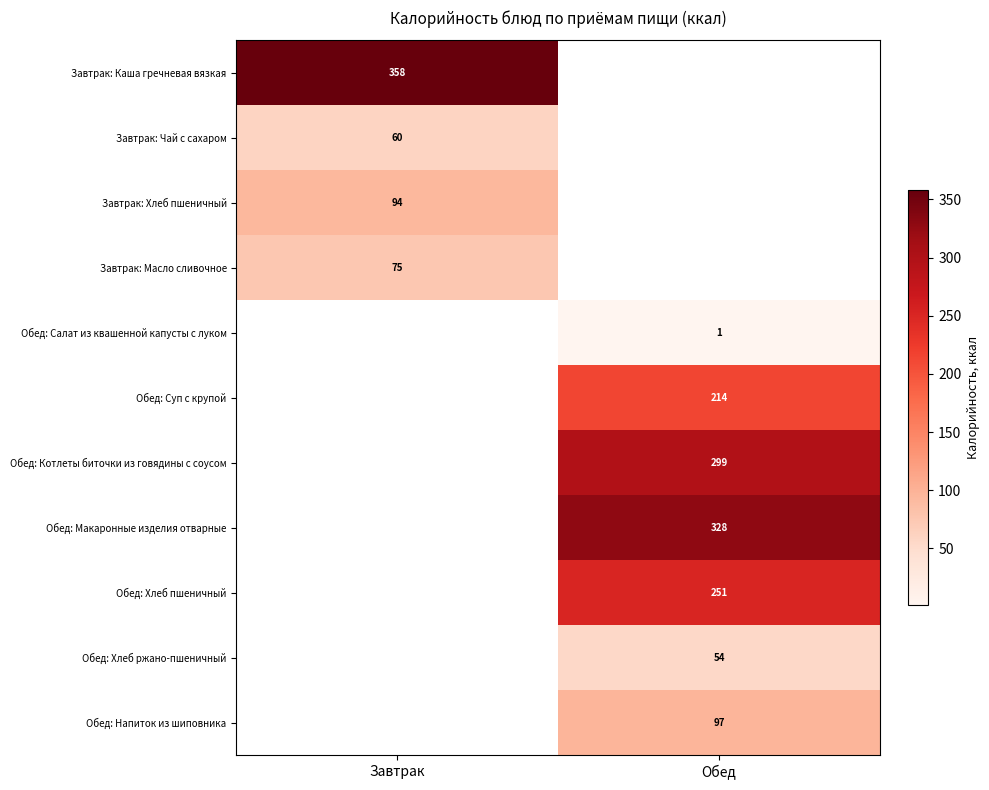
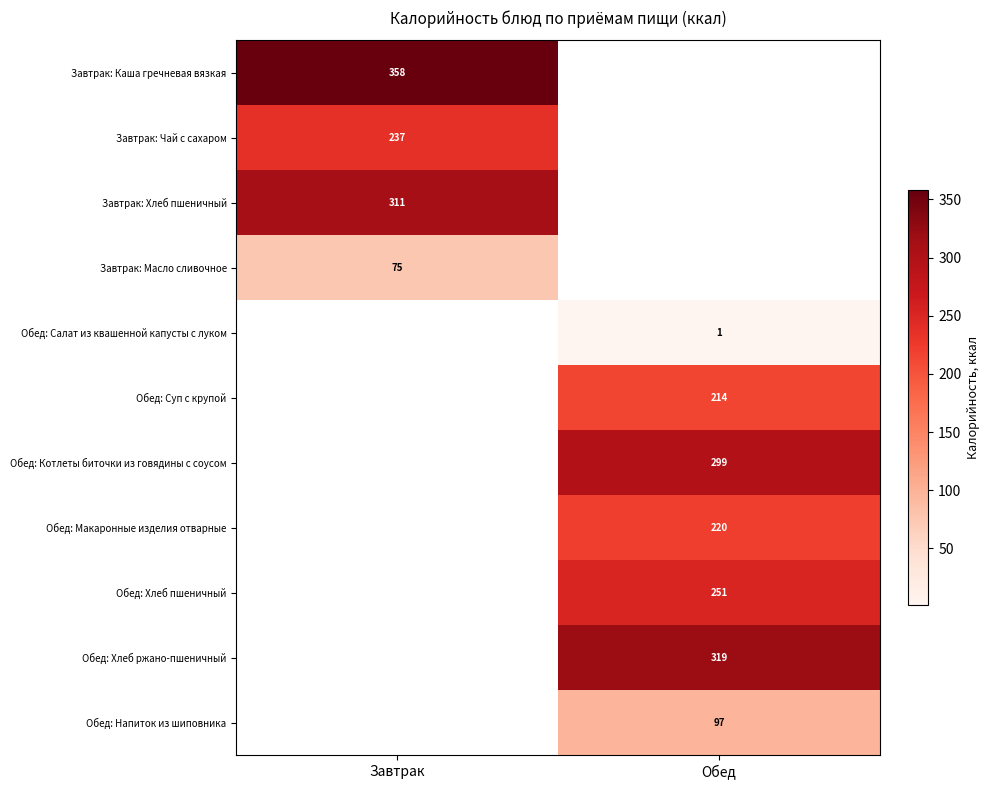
Завтрак: Чай с сахаром, Завтрак: 60 -> 237
Завтрак: Хлеб пшеничный, Завтрак: 94 -> 311
Обед: Макаронные изделия отварные, Обед: 328 -> 220
Обед: Хлеб ржано-пшеничный, Обед: 54 -> 319
